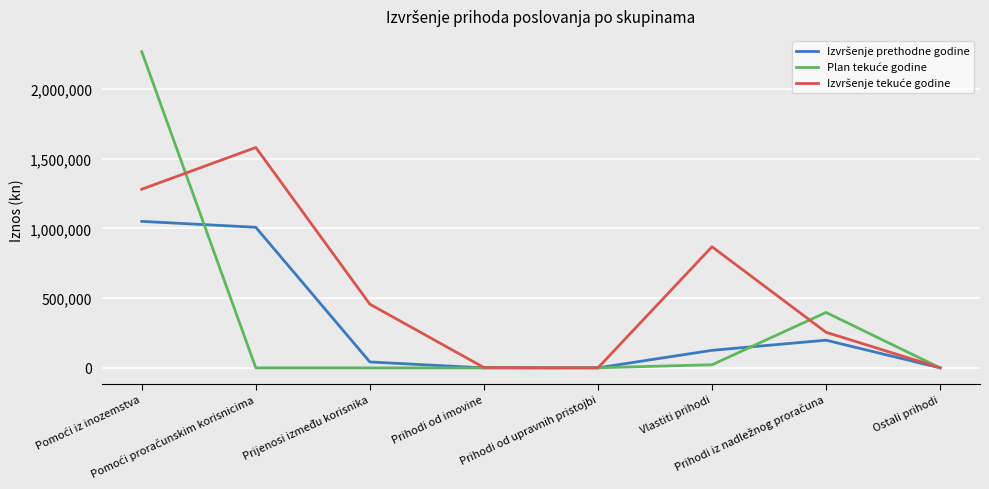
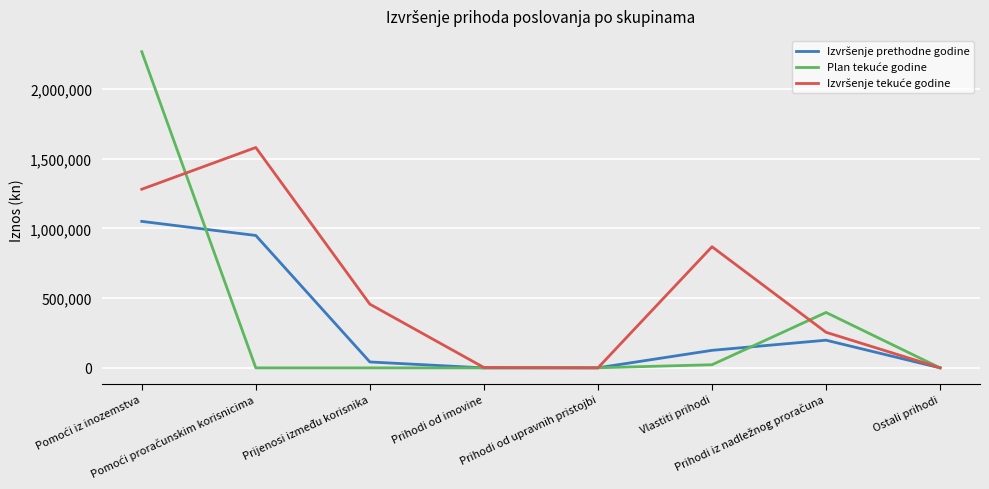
Izvršenje prethodne godine, Pomoći proračunskim korisnicima: 1,010,000 -> 950,000
